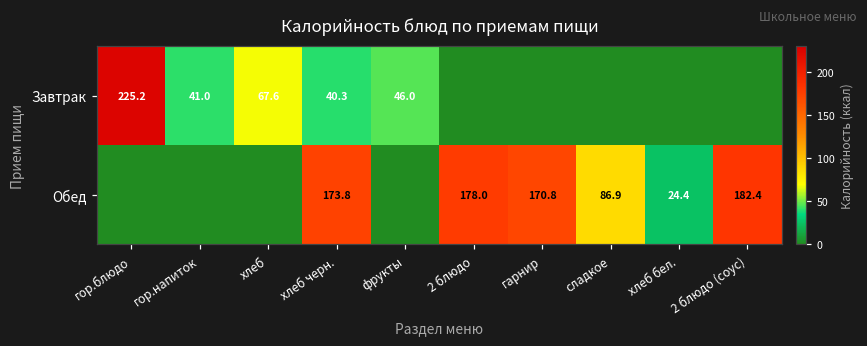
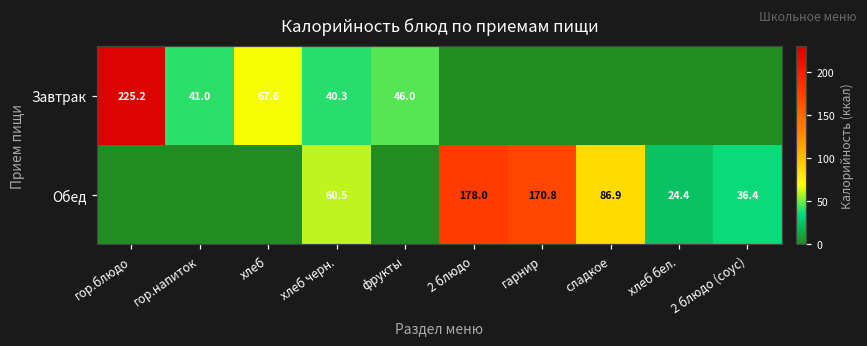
Обед, хлеб черн.: 173.8 -> 60.5
Обед, 2 блюдо (соус): 182.4 -> 36.4
